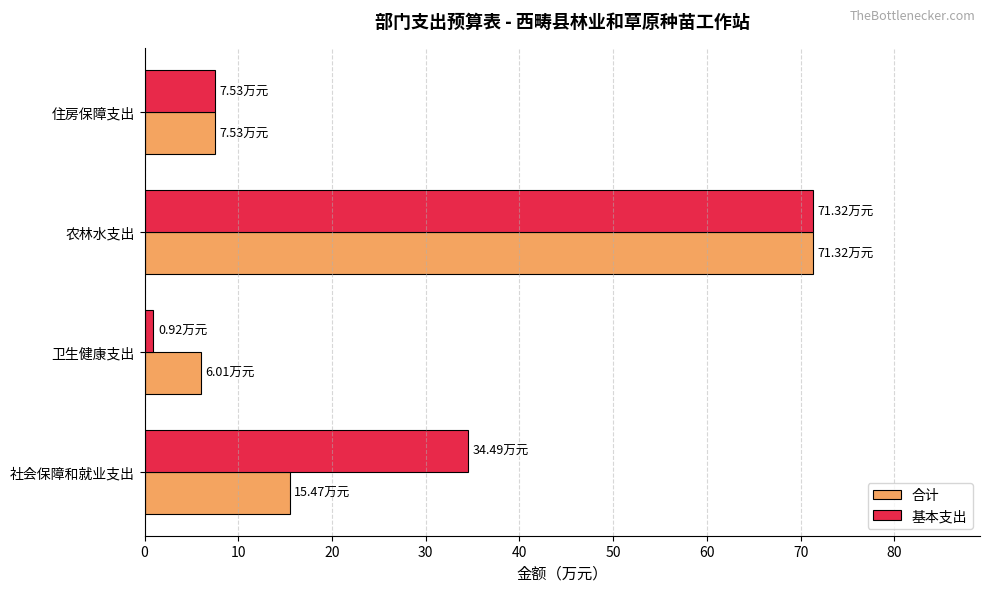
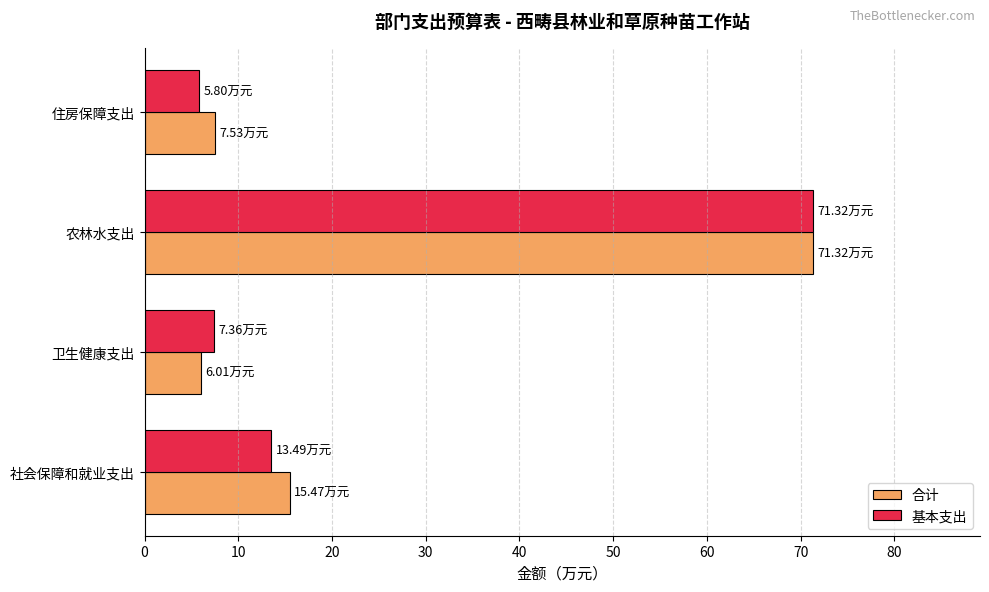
基本支出, 住房保障支出: 7.53 -> 5.80
基本支出, 卫生健康支出: 0.92 -> 7.36
基本支出, 社会保障和就业支出: 34.49 -> 13.49
